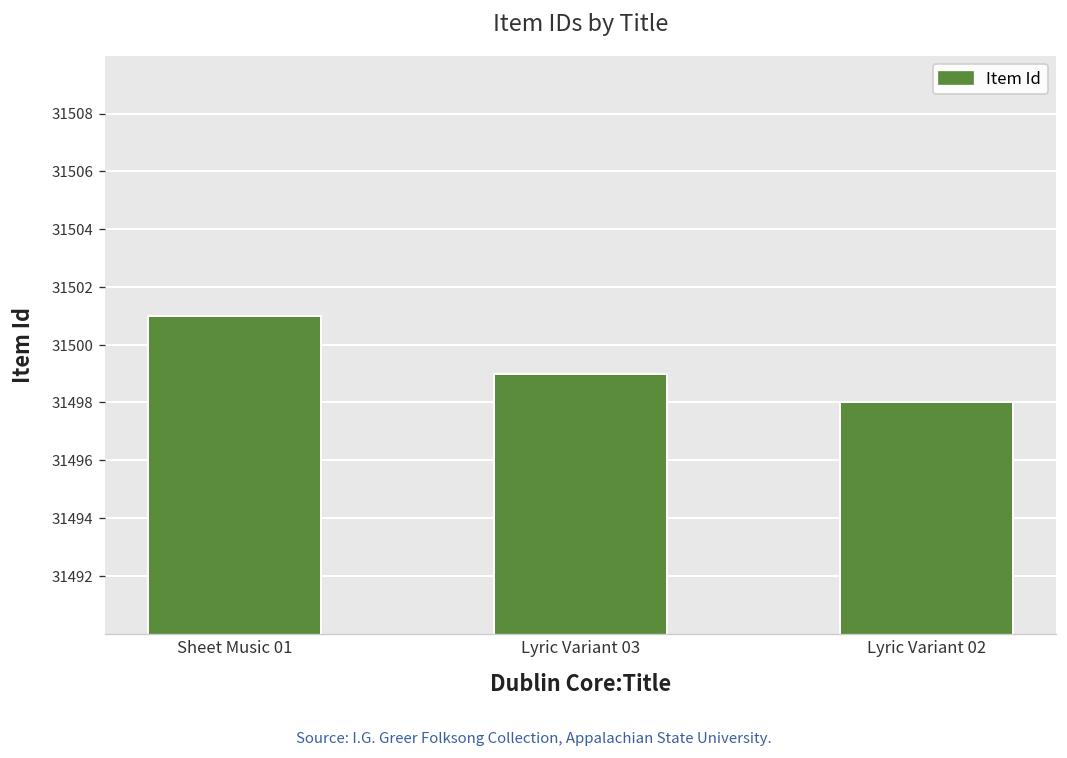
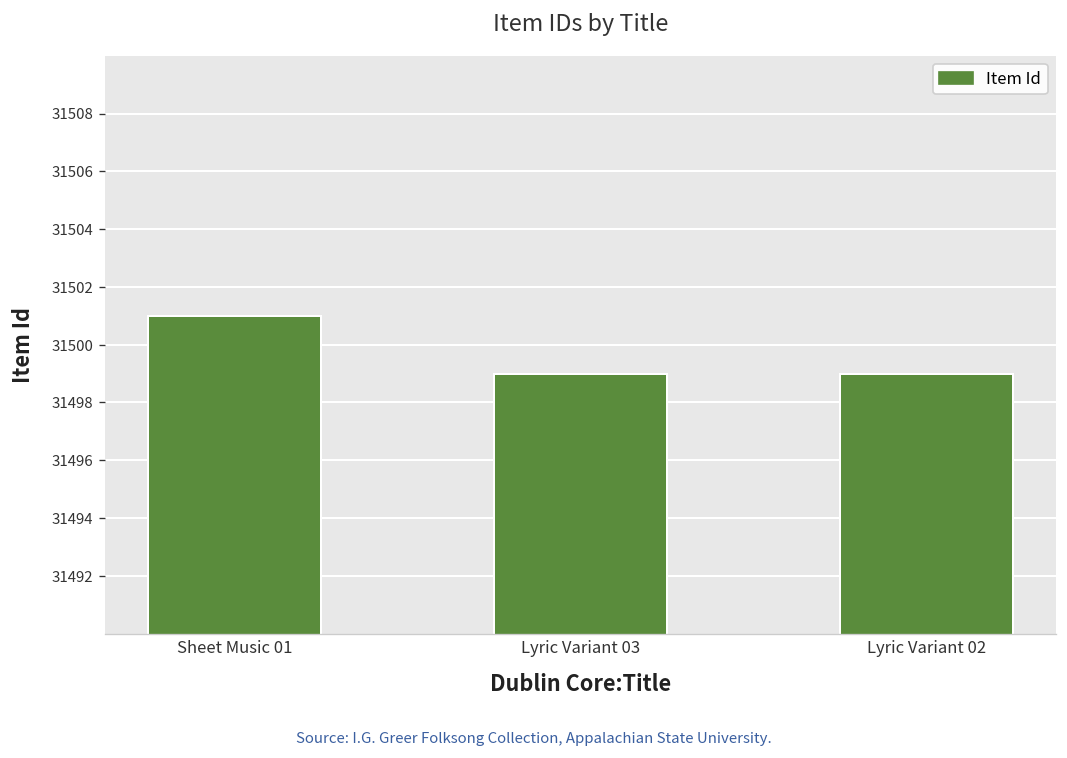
Lyric Variant 02: 31498 -> 31499
